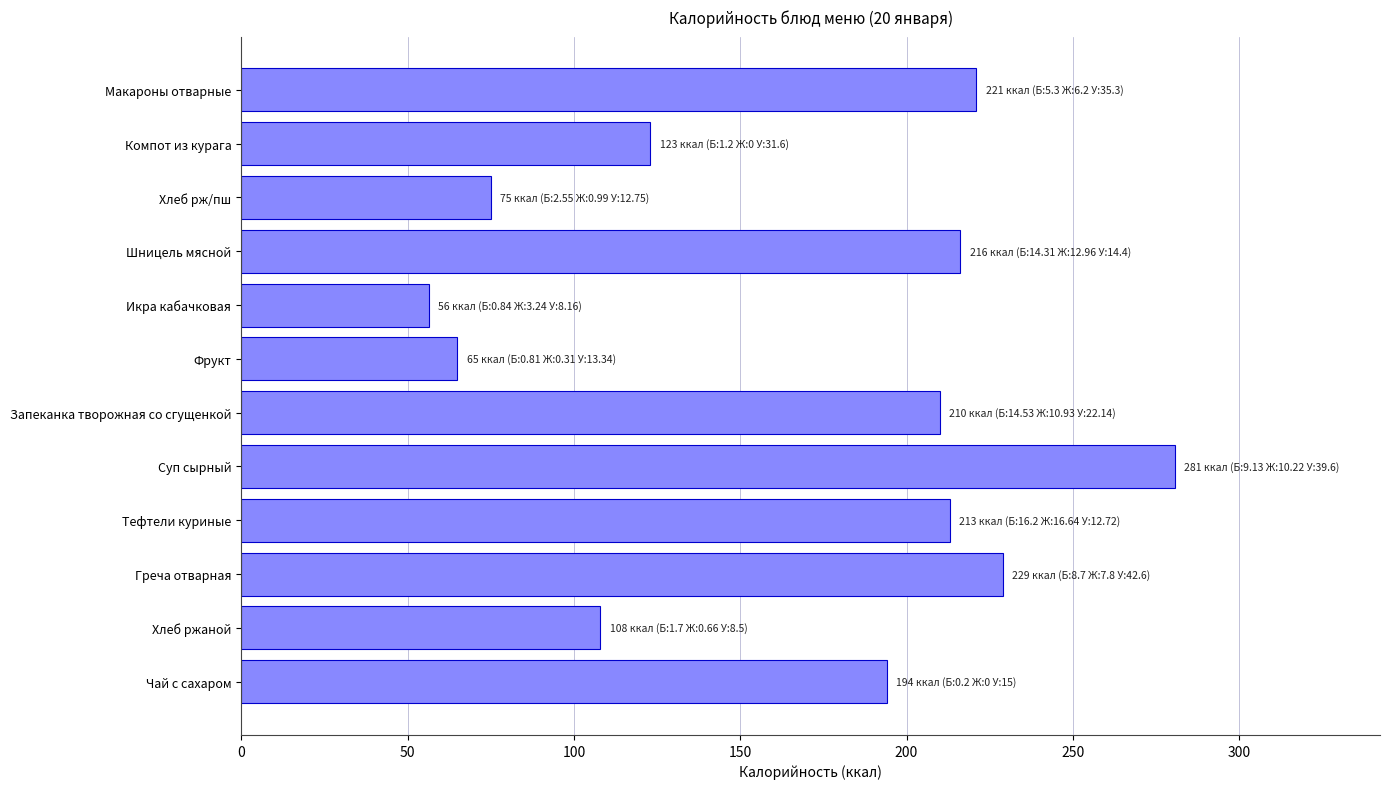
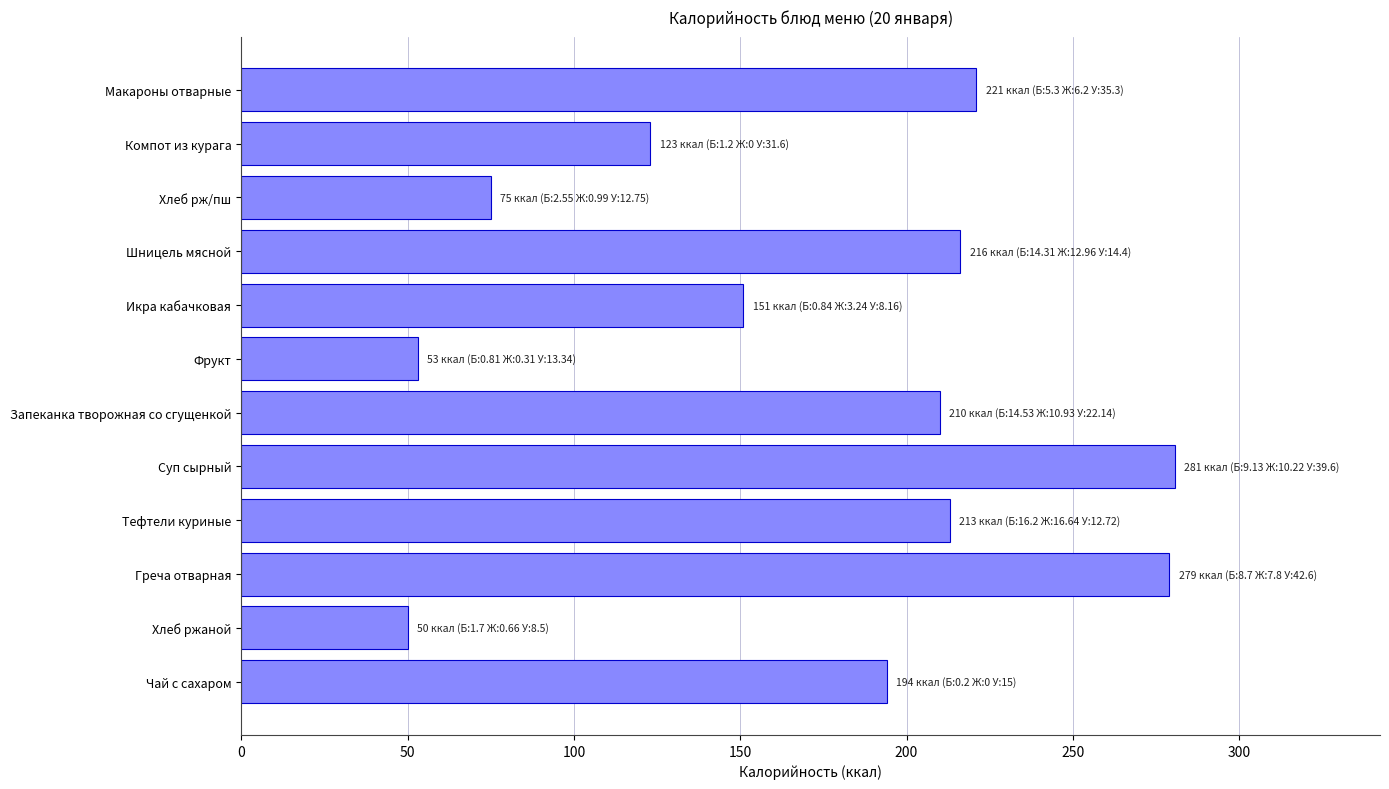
Икра кабачковая: 56 -> 151
Фрукт: 65 -> 53
Греча отварная: 229 -> 279
Хлеб ржаной: 108 -> 50
